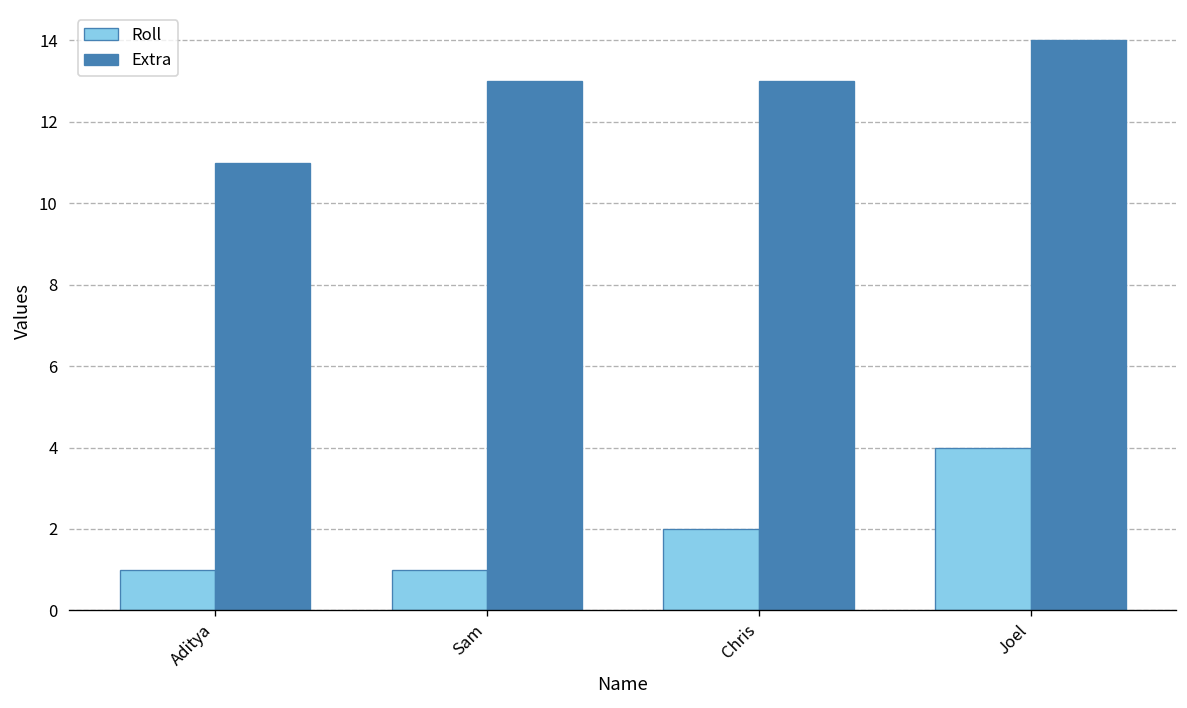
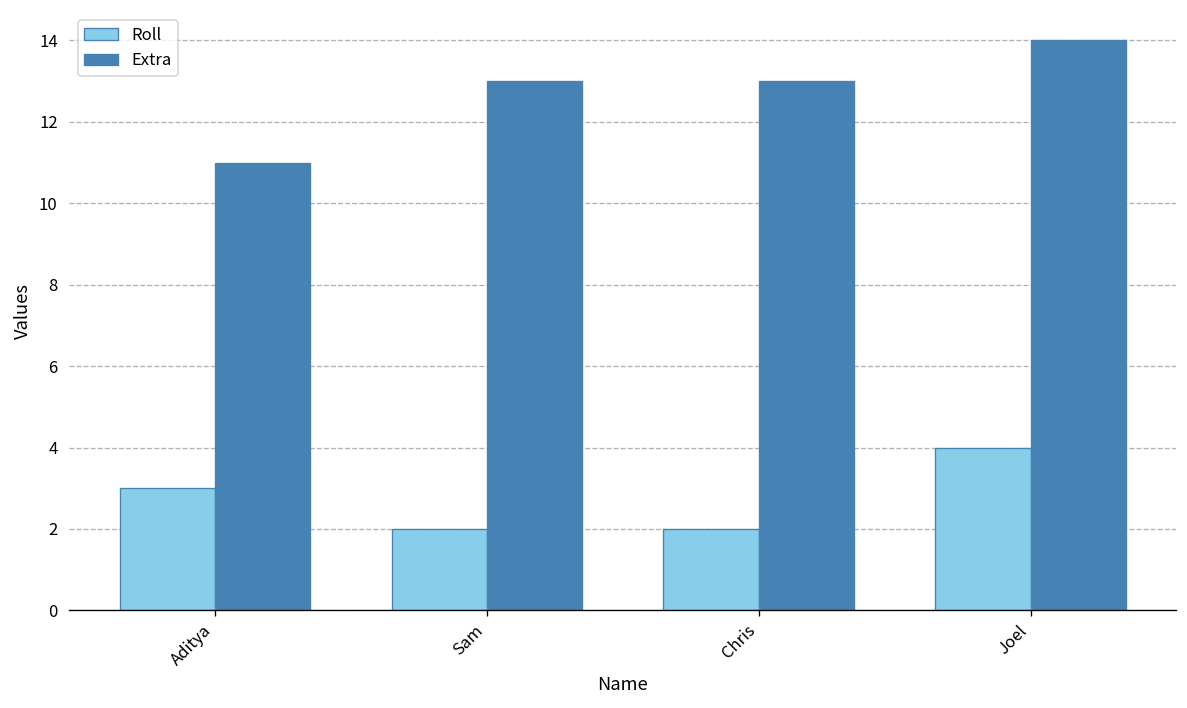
Roll, Aditya: 1 -> 3
Roll, Sam: 1 -> 2
